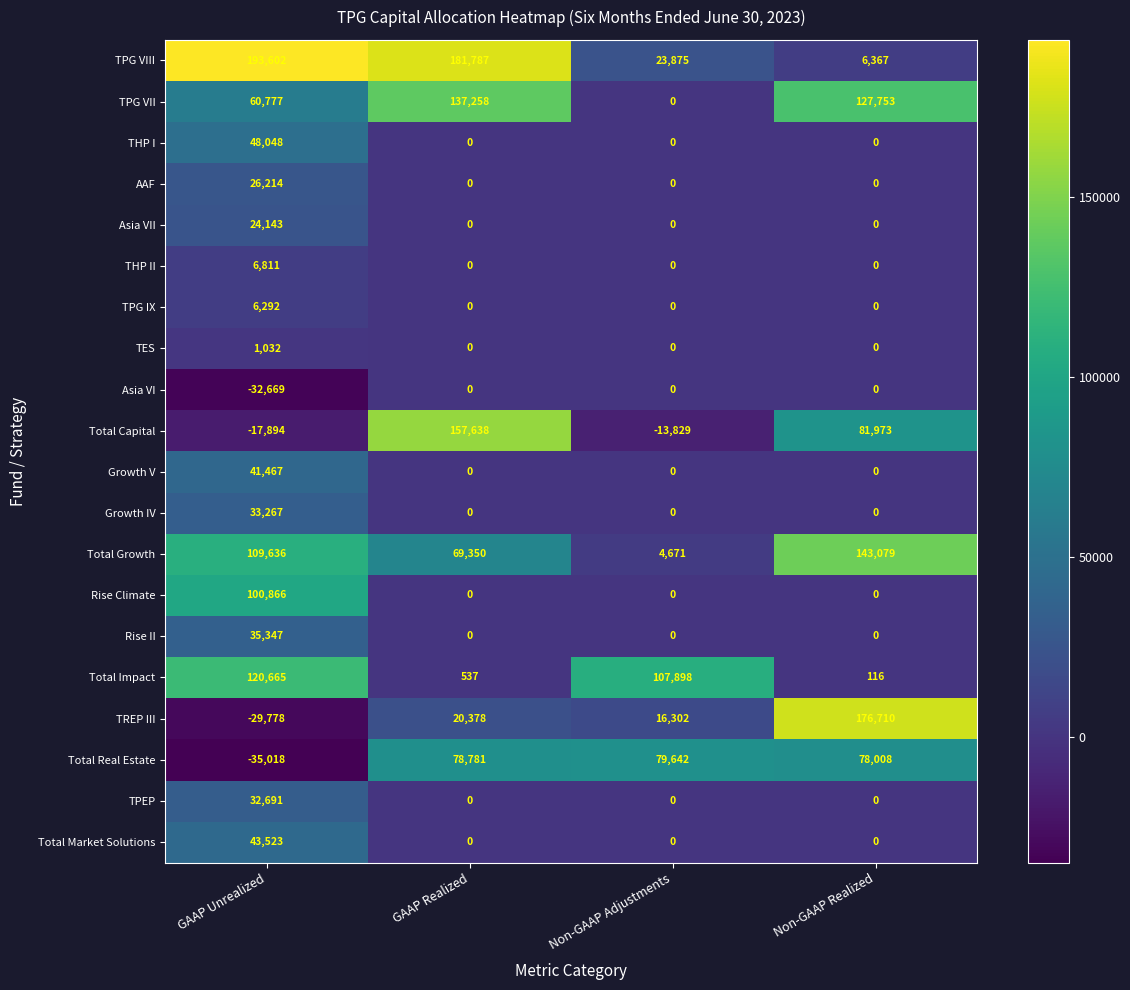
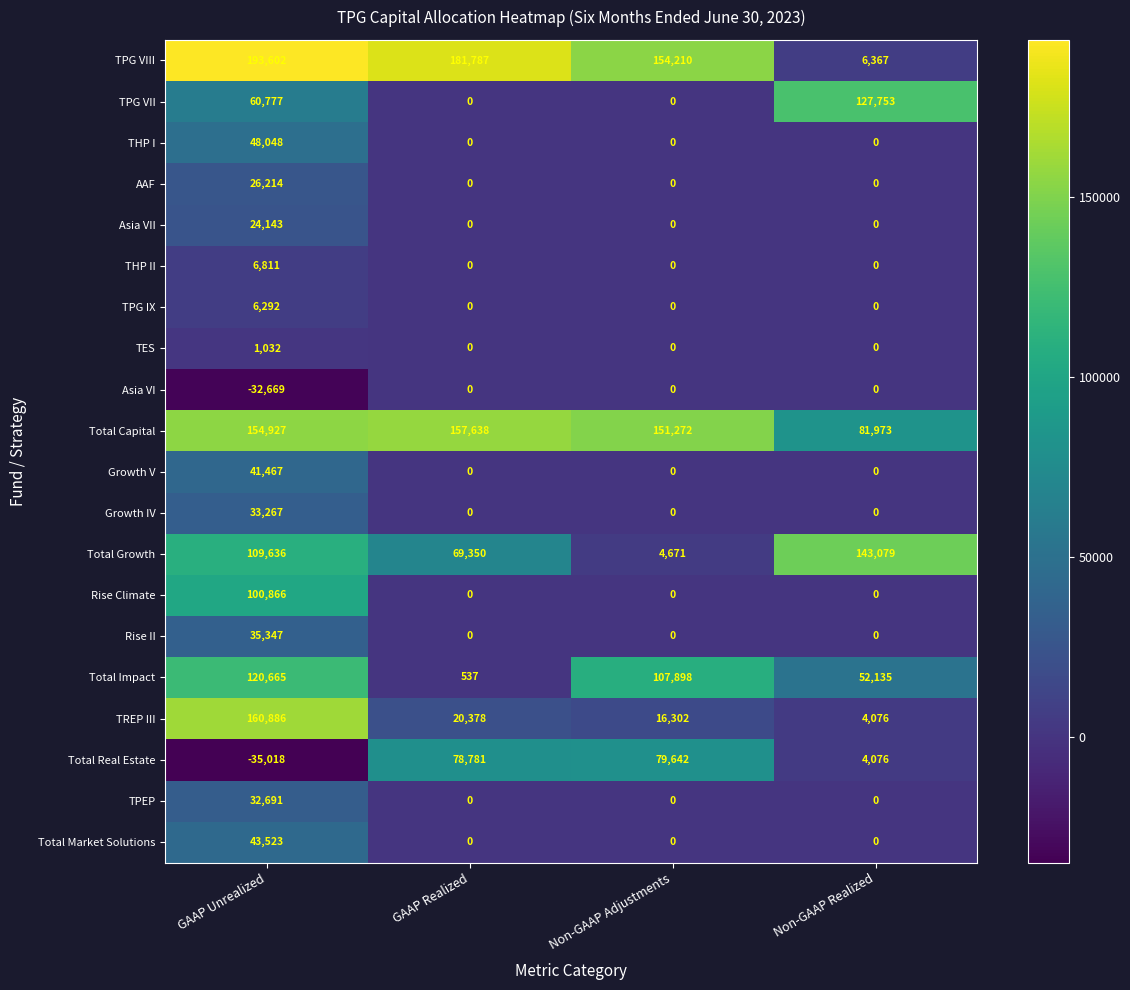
TPG VIII, Non-GAAP Adjustments: 23,875 -> 154,210
TPG VII, GAAP Realized: 137,258 -> 0
Total Capital, GAAP Unrealized: -17,894 -> 154,927
Total Capital, Non-GAAP Adjustments: -13,829 -> 151,272
Total Impact, Non-GAAP Realized: 116 -> 52,135
TREP III, GAAP Unrealized: -29,778 -> 160,886
TREP III, Non-GAAP Realized: 176,710 -> 4,076
Total Real Estate, Non-GAAP Realized: 78,008 -> 4,076
